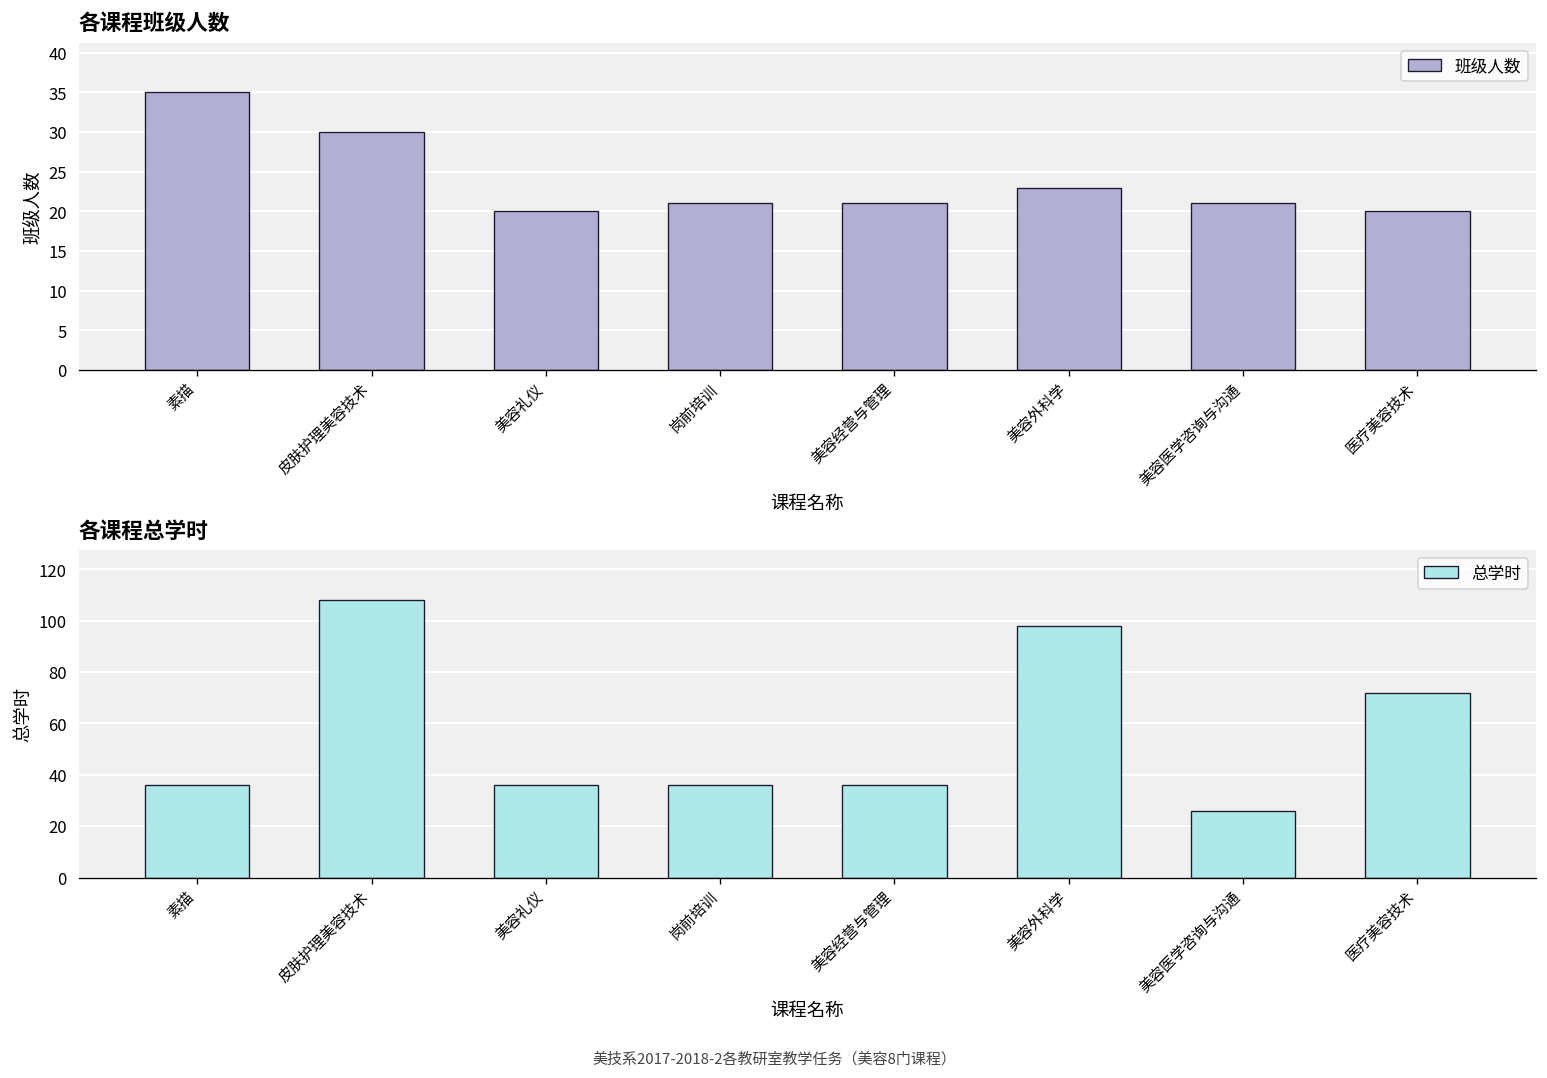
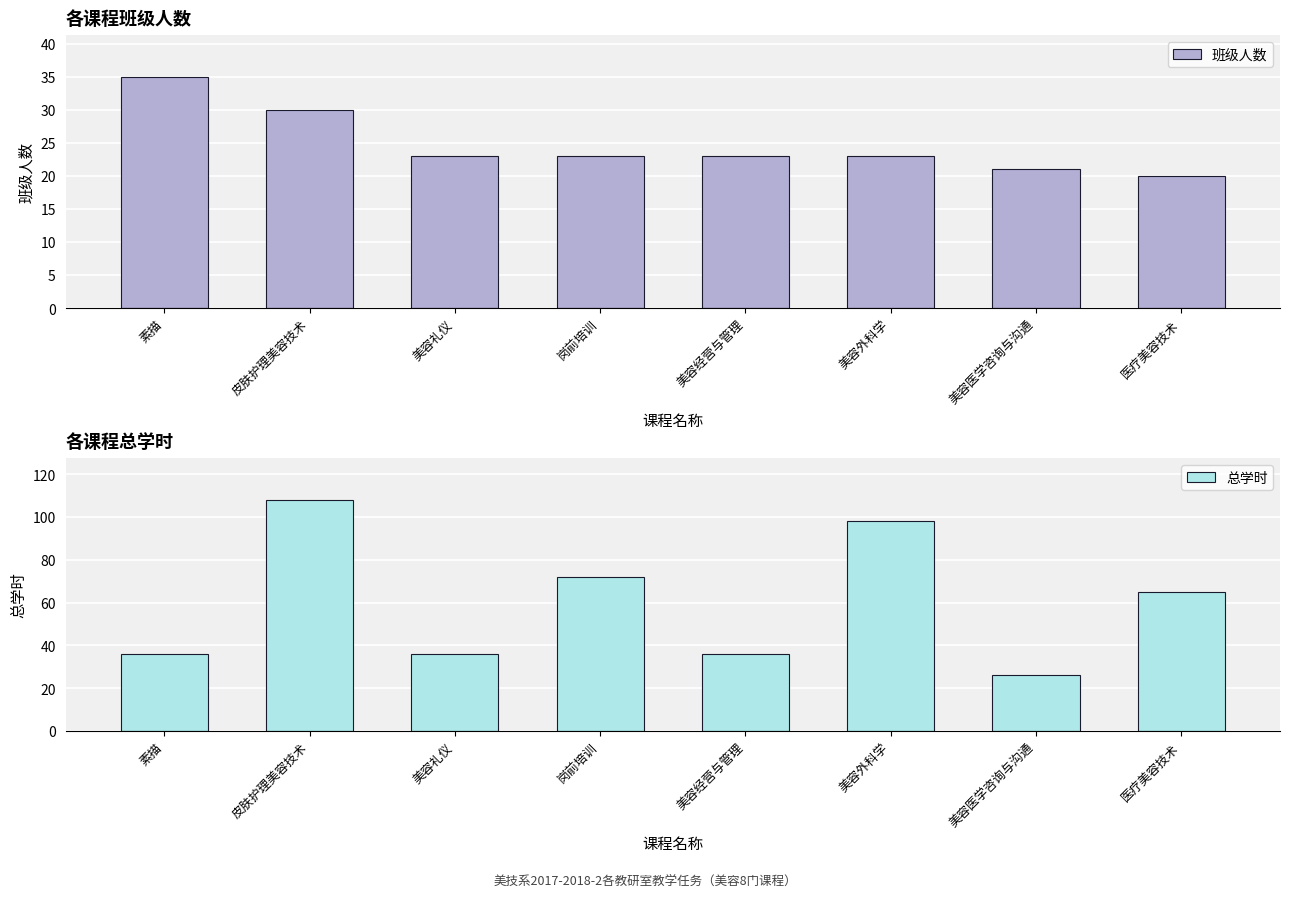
各课程班级人数, 美容礼仪: 20 -> 23
各课程班级人数, 岗前培训: 21 -> 23
各课程班级人数, 美容经营与管理: 21 -> 23
各课程总学时, 岗前培训: 36 -> 72
各课程总学时, 医疗美容技术: 72 -> 65
